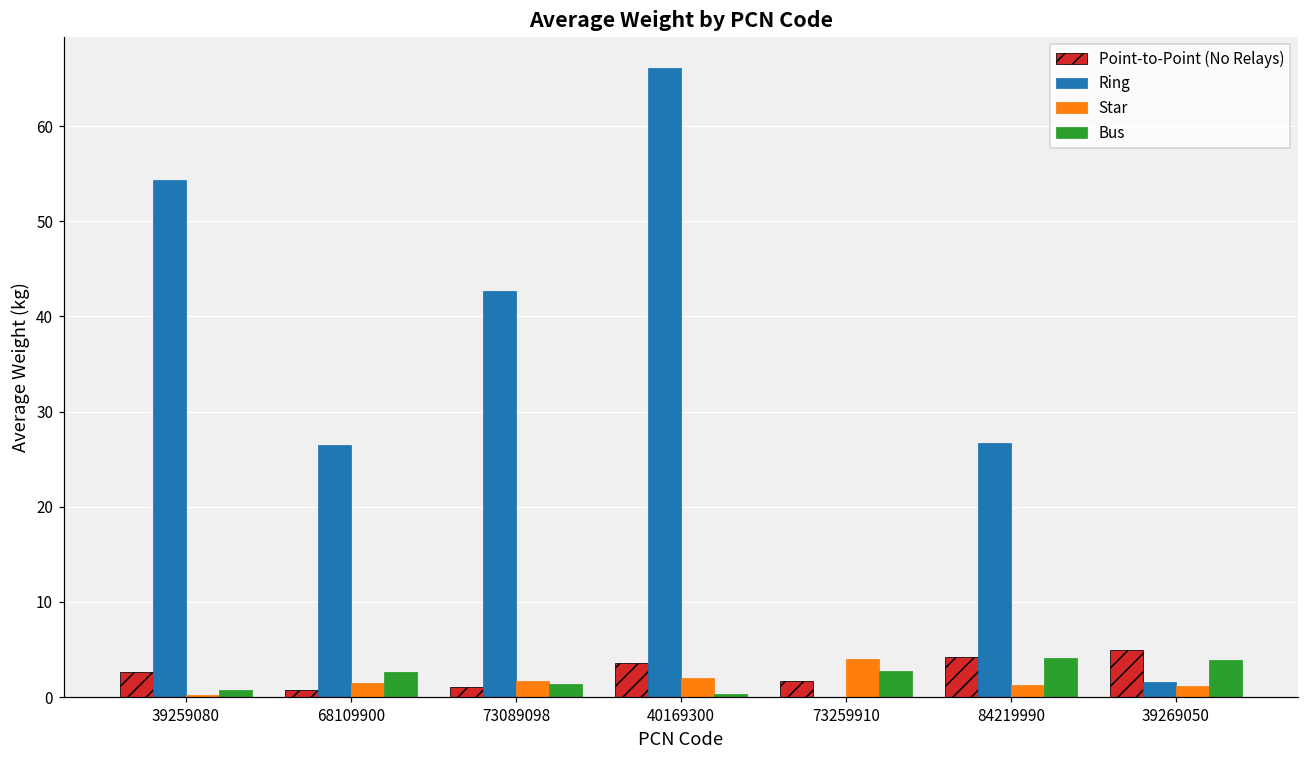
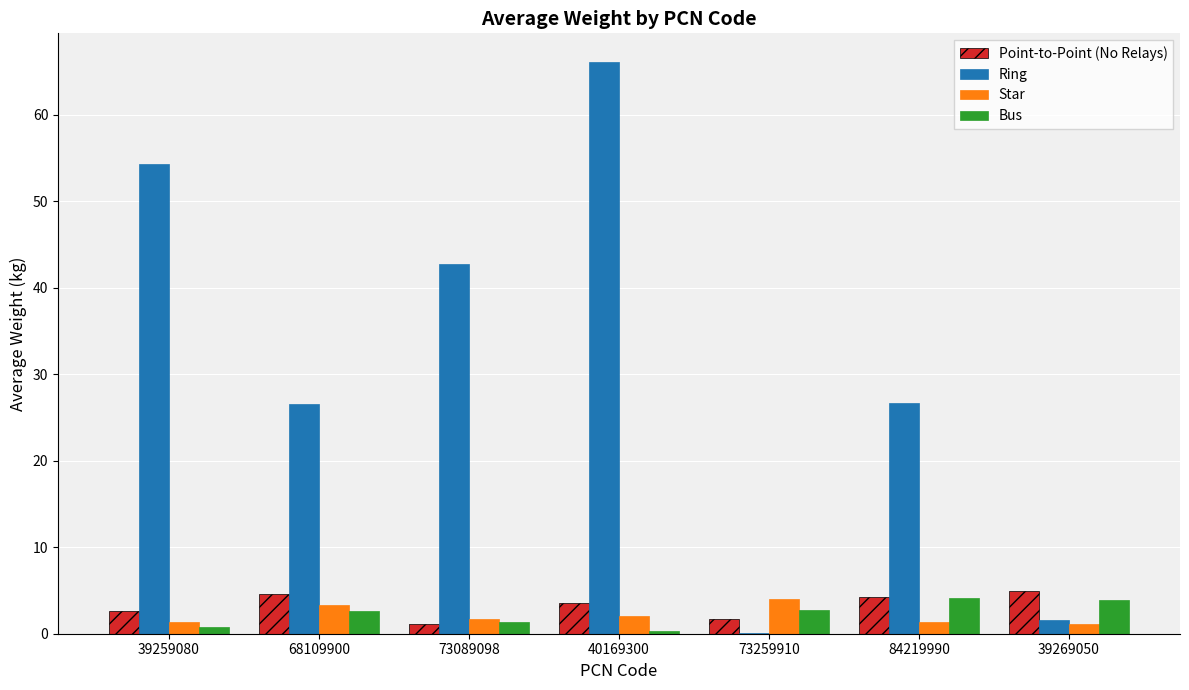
Star, 39259080: 0 -> 1
Point-to-Point (No Relays), 68109900: 1 -> 5
Star, 68109900: 2 -> 3
